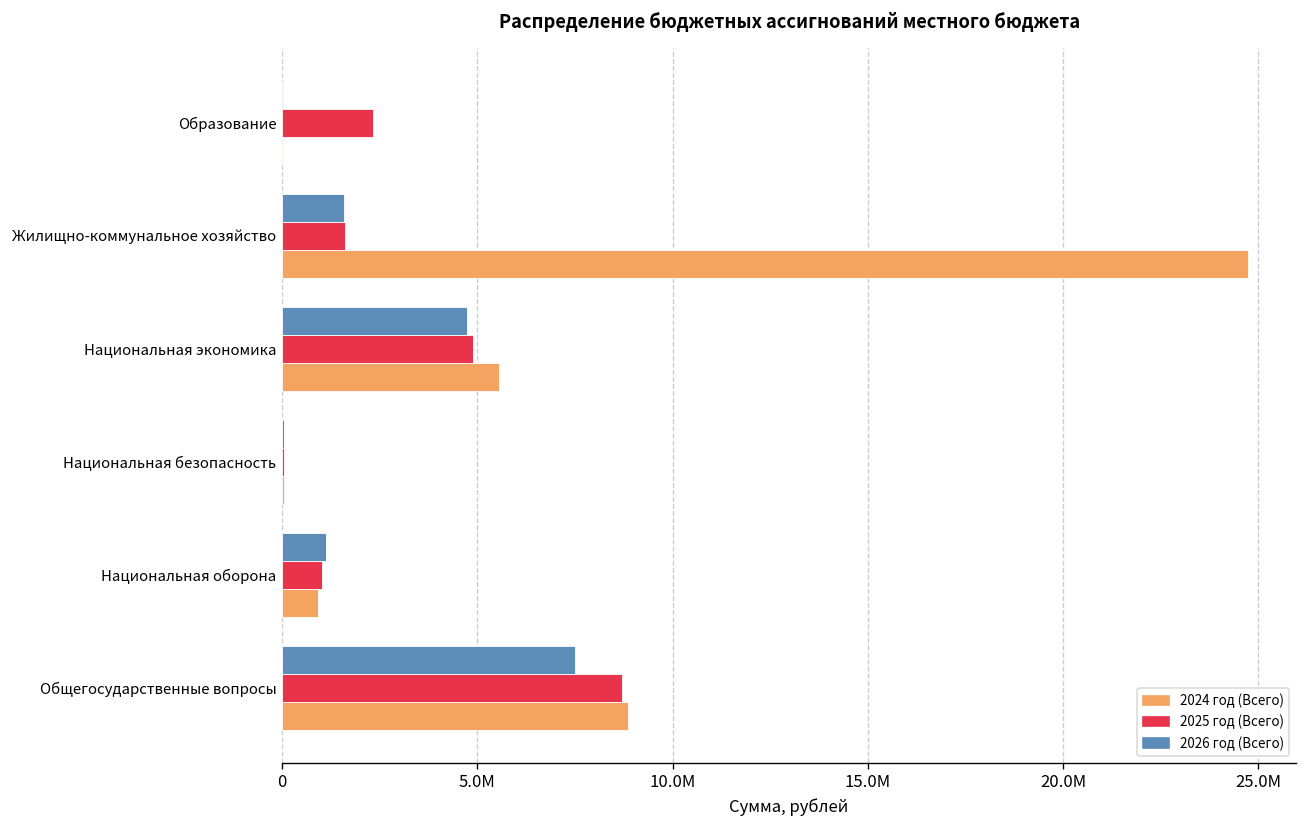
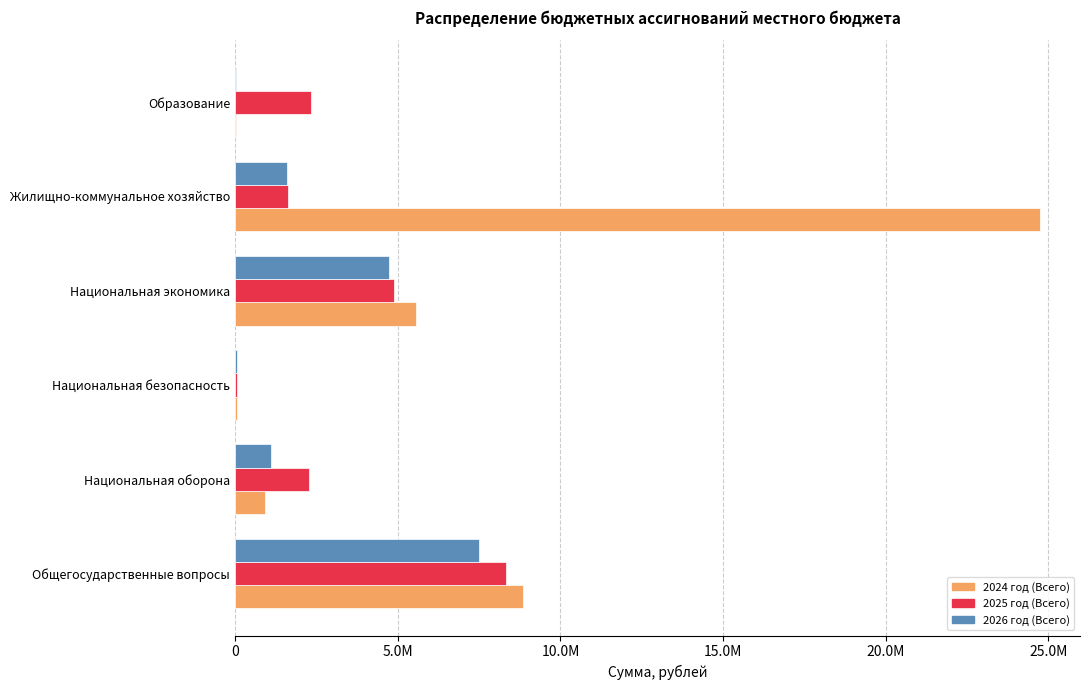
2025 год (Всего), Национальная оборона: 1000000 -> 2300000
2025 год (Всего), Общегосударственные вопросы: 8700000 -> 8300000
